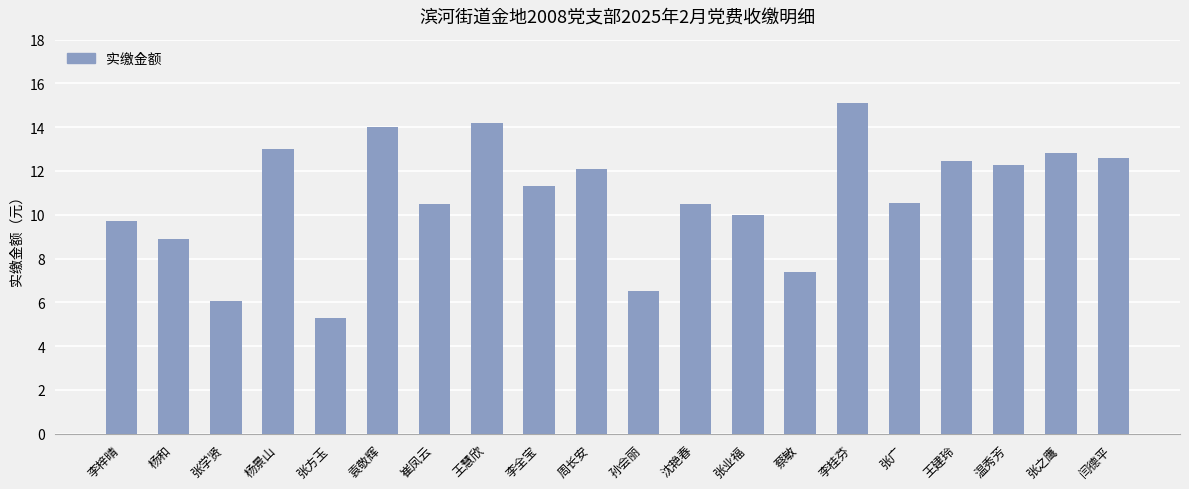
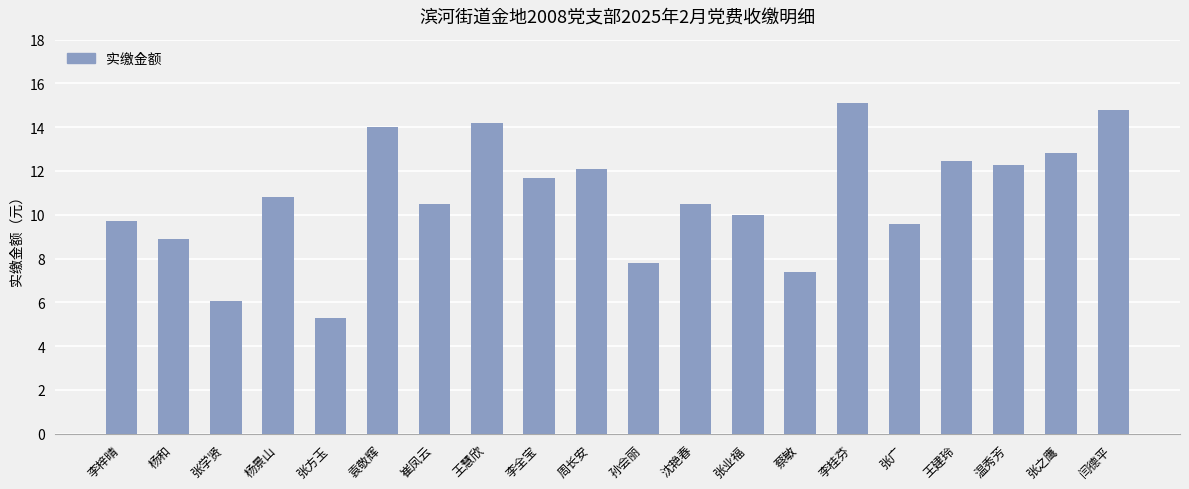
杨景山: 13.0 -> 10.8
李全宝: 11.3 -> 11.7
孙会丽: 6.5 -> 7.8
张广: 10.5 -> 9.6
闫德平: 12.6 -> 14.8
